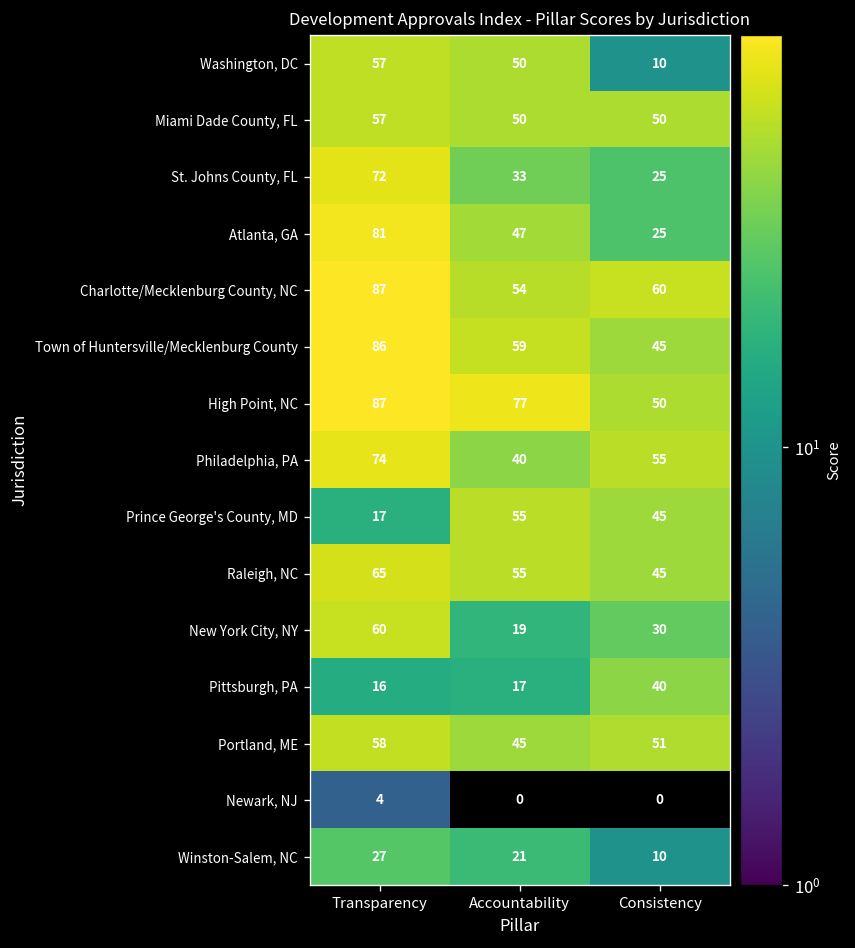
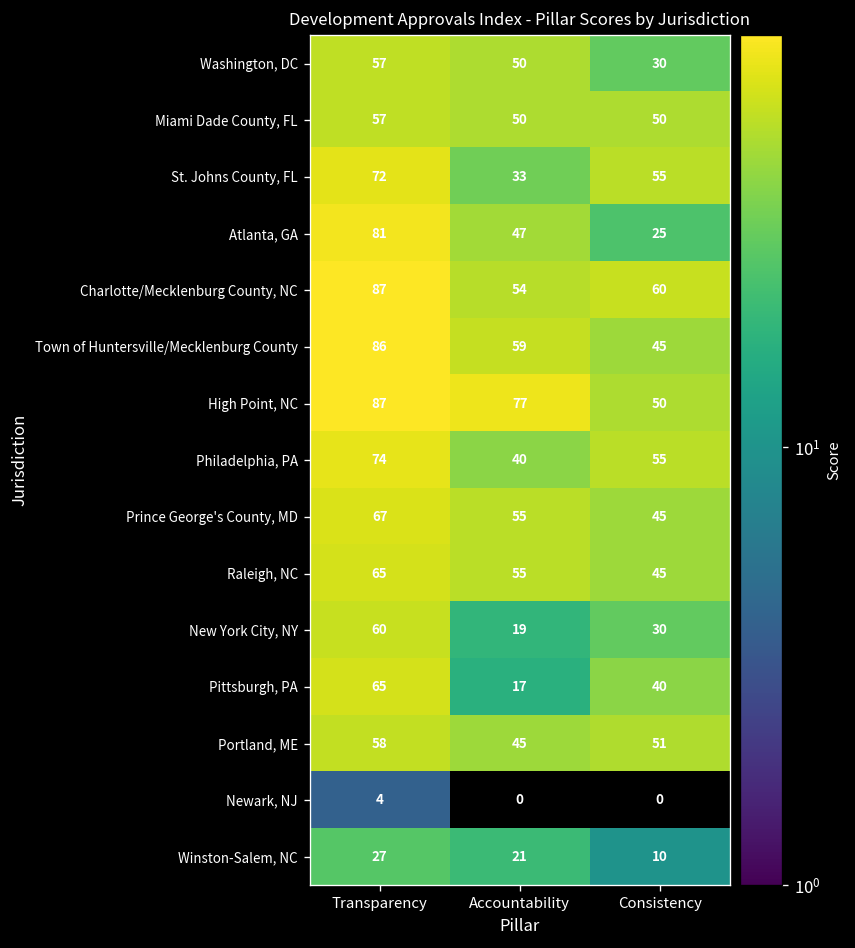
Washington, DC, Consistency: 10 -> 30
St. Johns County, FL, Consistency: 25 -> 55
Prince George's County, MD, Transparency: 17 -> 67
Pittsburgh, PA, Transparency: 16 -> 65
